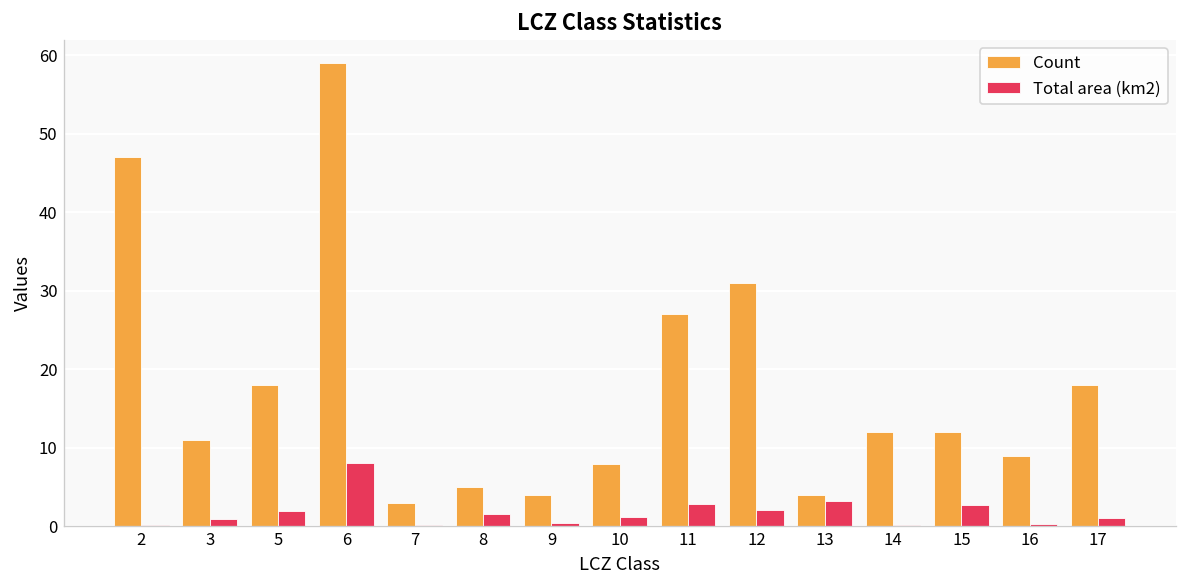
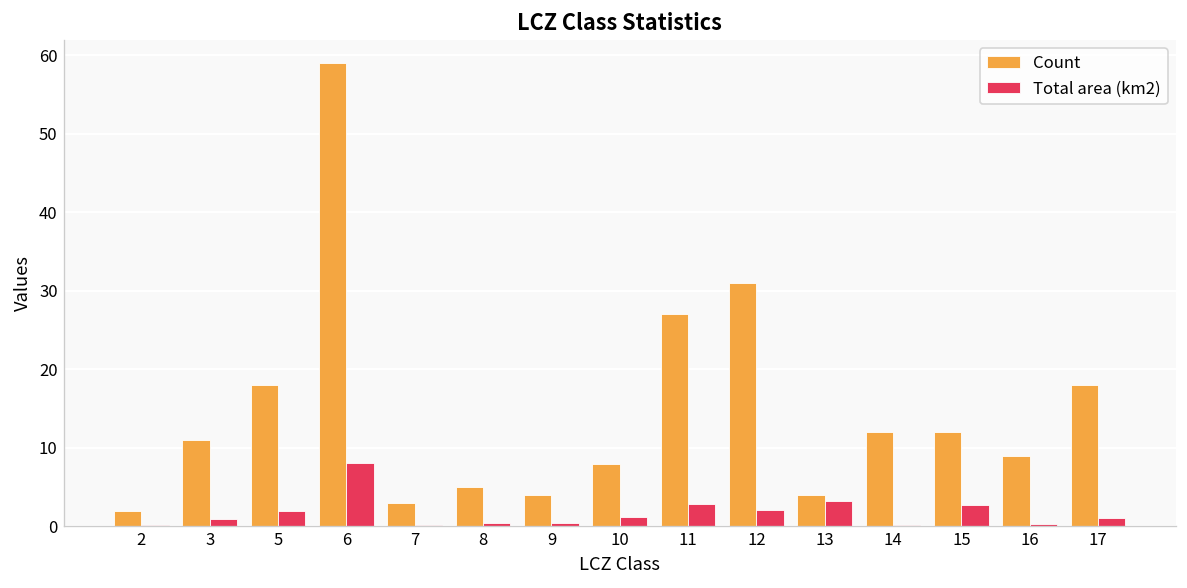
Count, 2: 47 -> 2
Total area (km2), 8: 2 -> 0
